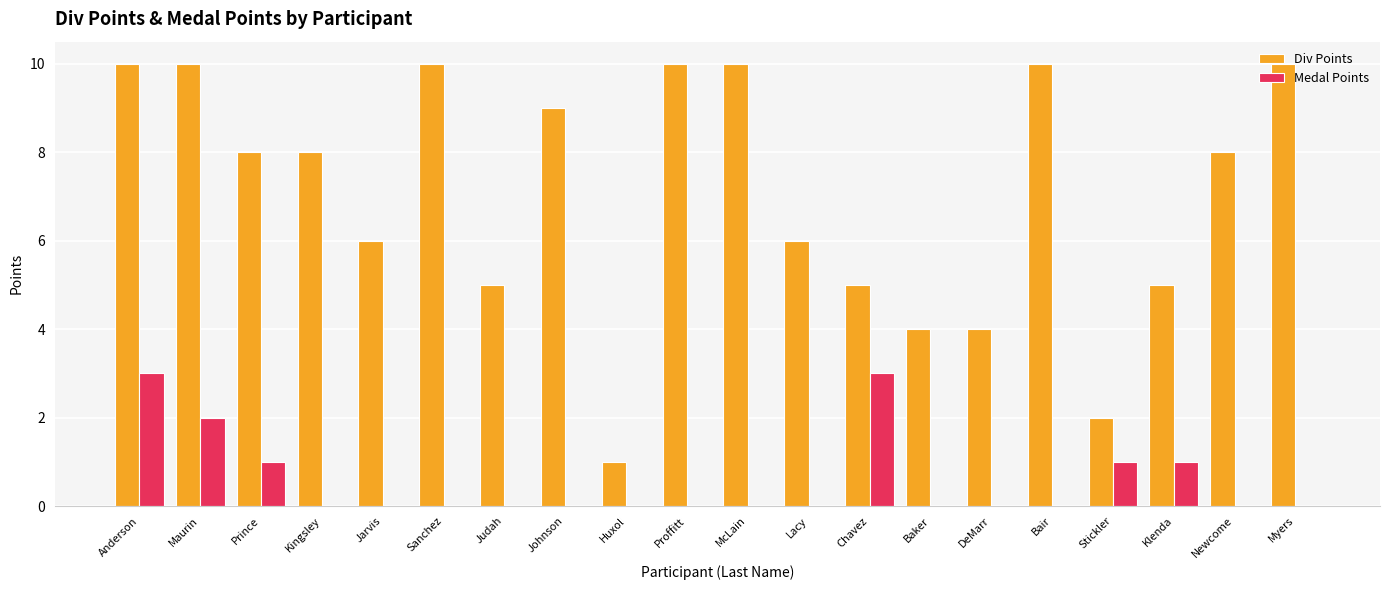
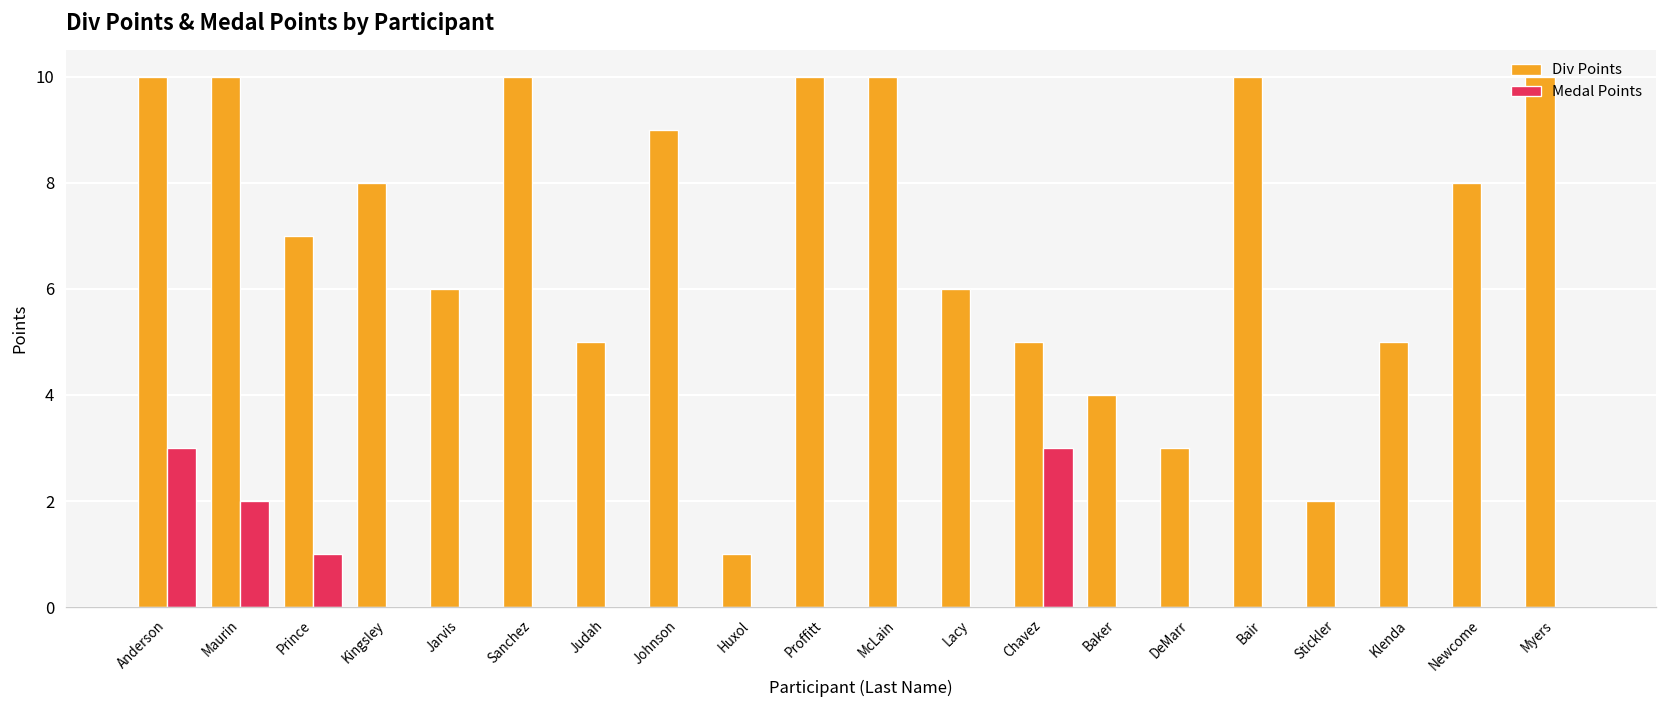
Div Points, Prince: 8 -> 7
Div Points, DeMarr: 4 -> 3
Medal Points, Stickler: 1 -> 0
Medal Points, Klenda: 1 -> 0
